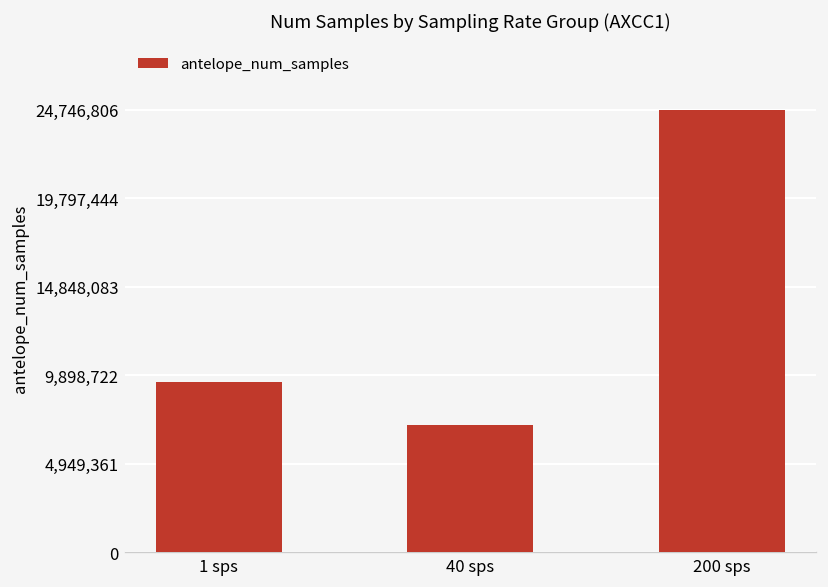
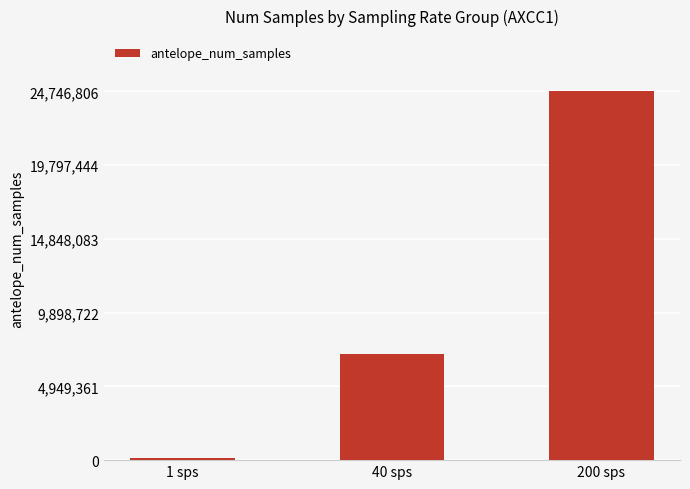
1 sps: 9,500,000 -> 200,000
